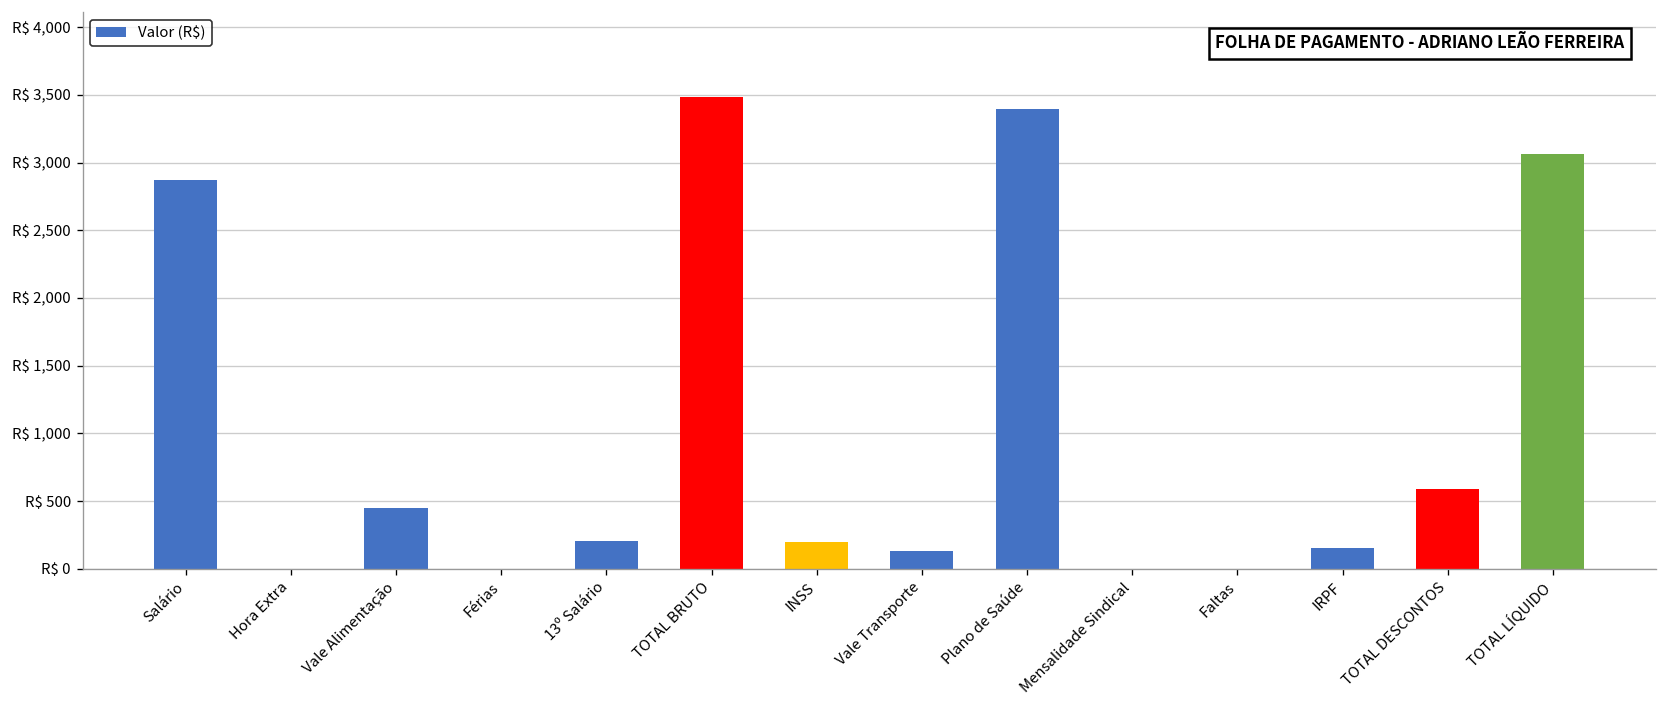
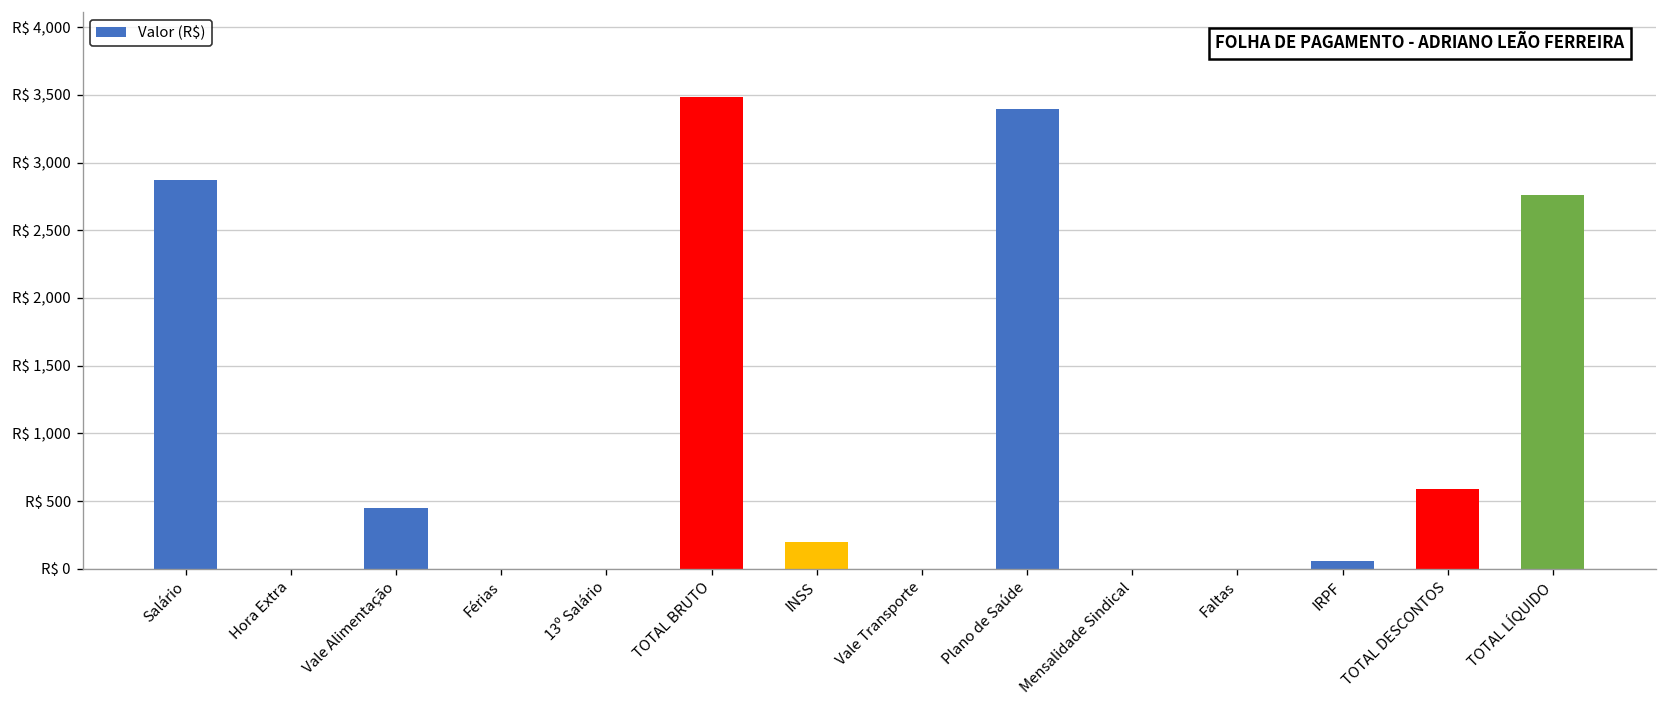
13º Salário: R$ 200 -> R$ 0
Vale Transporte: R$ 130 -> R$ 0
IRPF: R$ 150 -> R$ 60
TOTAL LÍQUIDO: R$ 3,070 -> R$ 2,760
